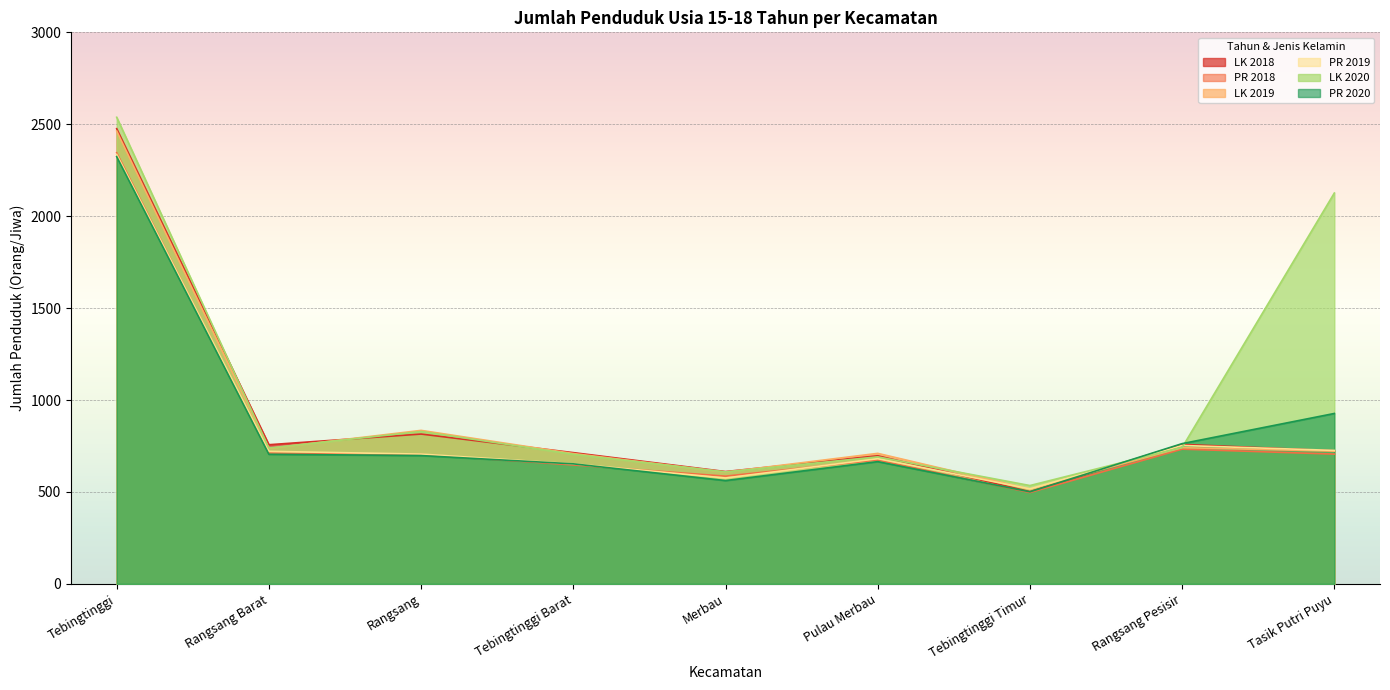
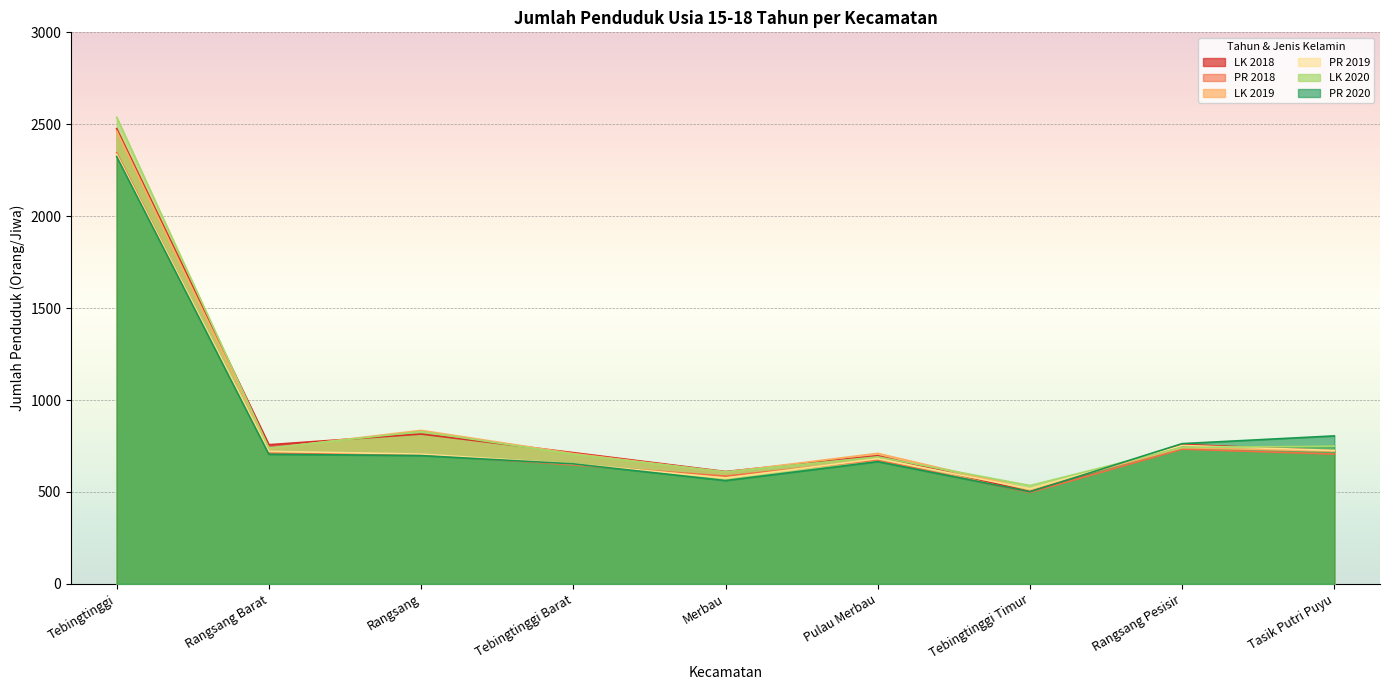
LK 2020, Tasik Putri Puyu: 2130 -> 750
PR 2020, Tasik Putri Puyu: 930 -> 810
